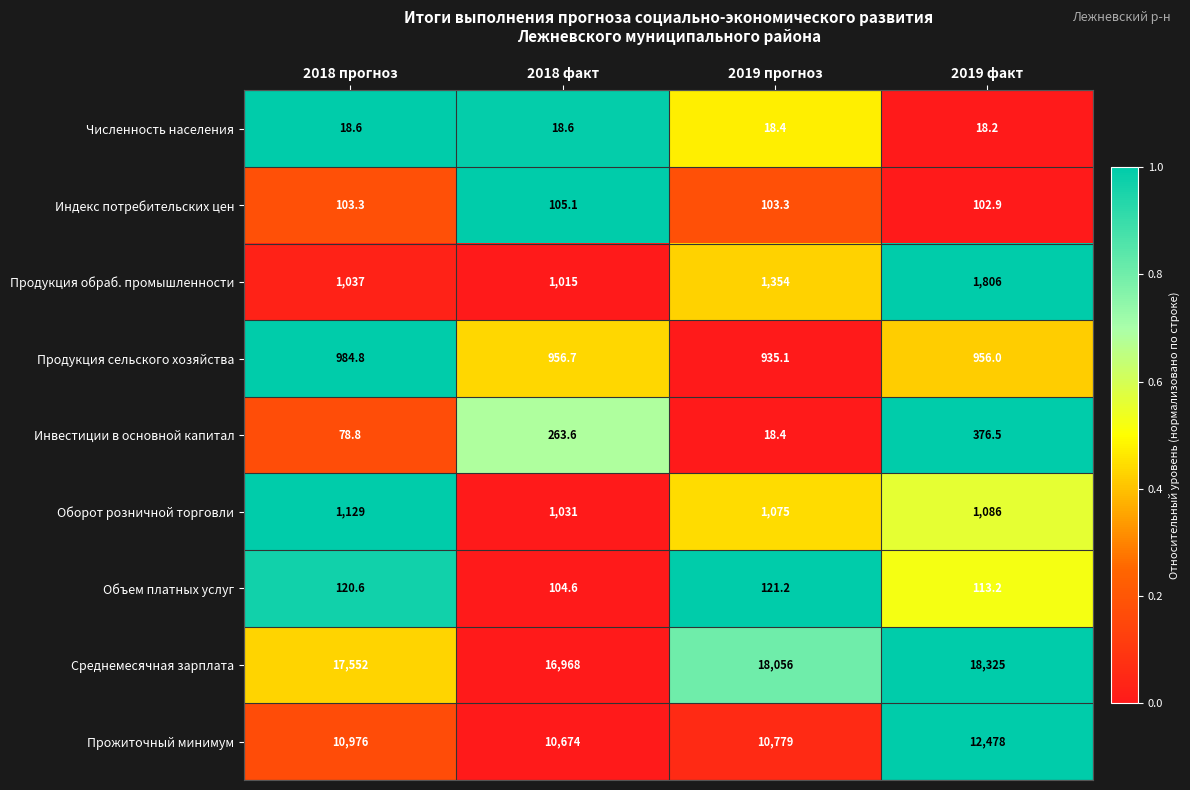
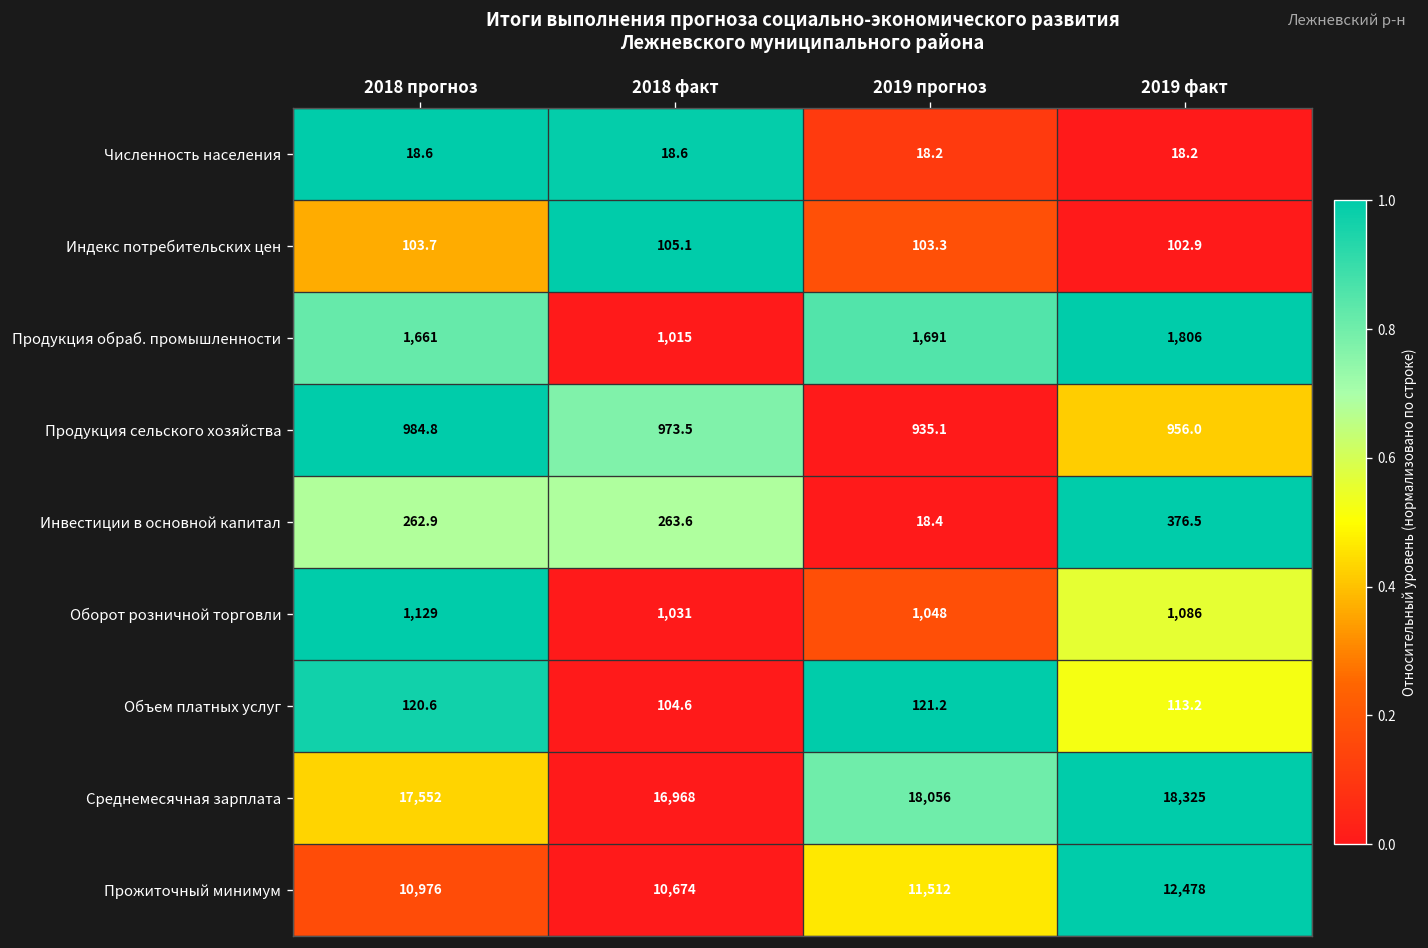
Численность населения, 2019 прогноз: 18.4 -> 18.2
Индекс потребительских цен, 2018 прогноз: 103.3 -> 103.7
Продукция обраб. промышленности, 2018 прогноз: 1,037 -> 1,661
Продукция обраб. промышленности, 2019 прогноз: 1,354 -> 1,691
Продукция сельского хозяйства, 2018 факт: 956.7 -> 973.5
Инвестиции в основной капитал, 2018 прогноз: 78.8 -> 262.9
Оборот розничной торговли, 2019 прогноз: 1,075 -> 1,048
Прожиточный минимум, 2019 прогноз: 10,779 -> 11,512
